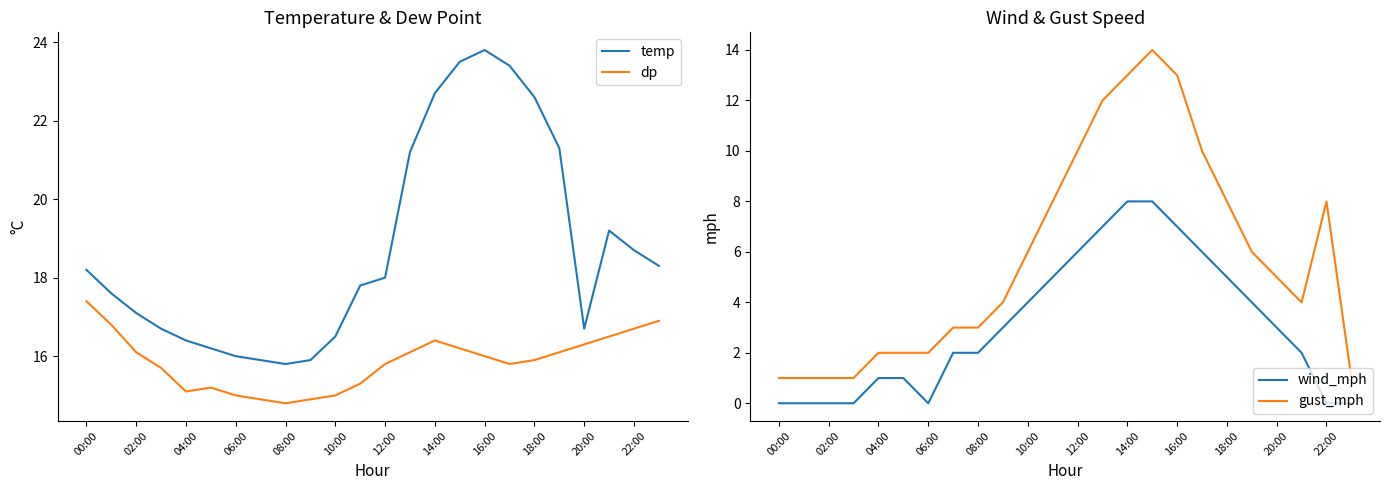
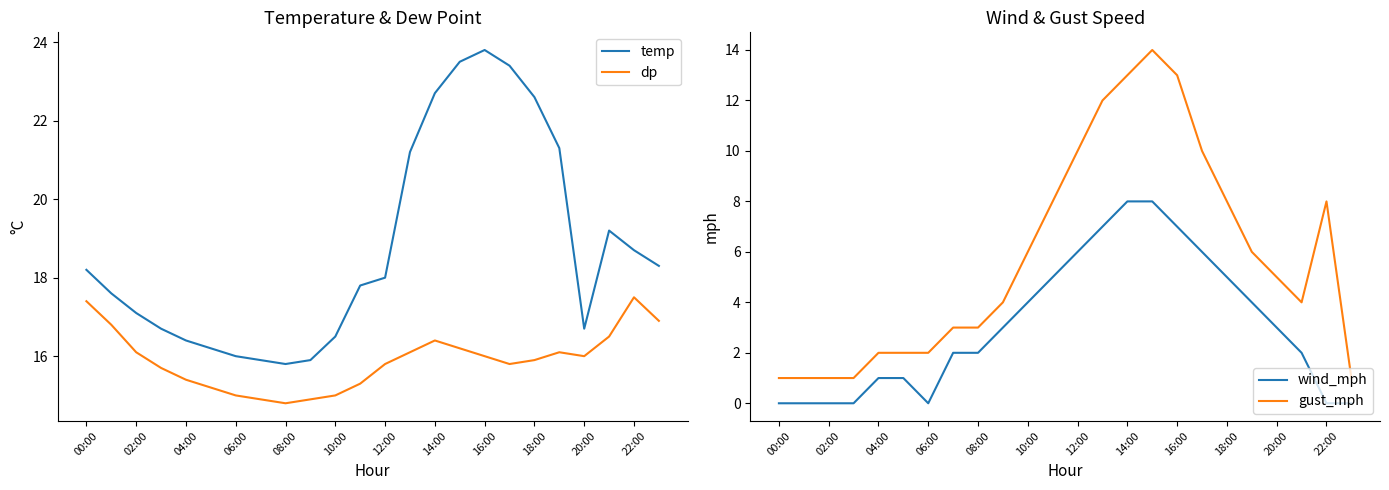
Temperature & Dew Point, dp, 04:00: 15.1 -> 15.4
Temperature & Dew Point, dp, 20:00: 16.3 -> 16.0
Temperature & Dew Point, dp, 22:00: 16.7 -> 17.5
